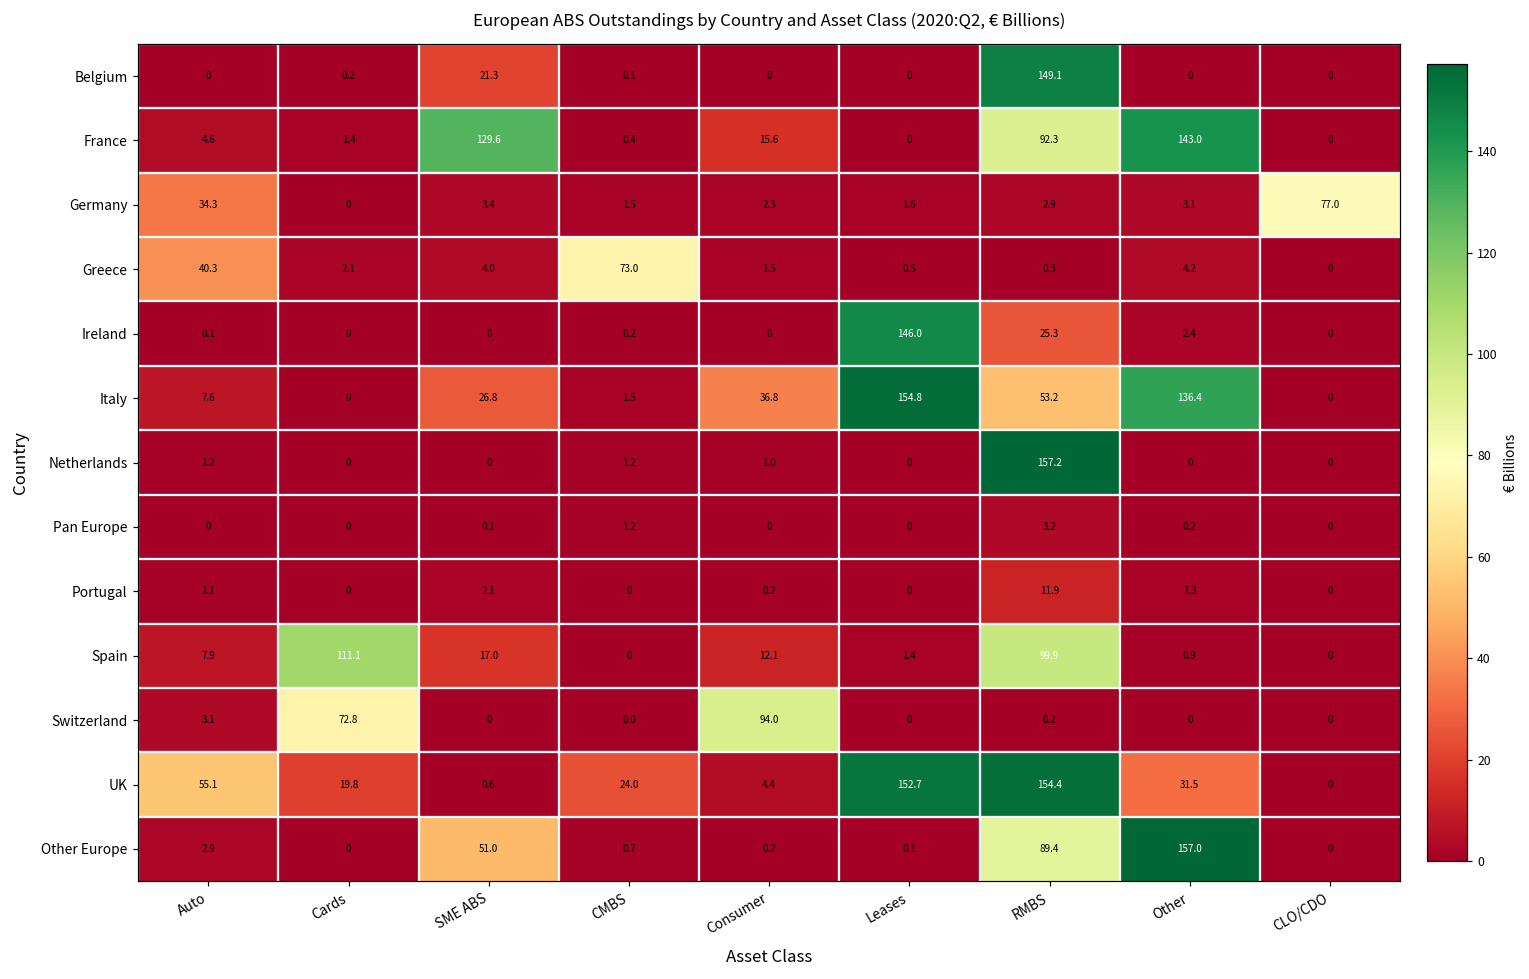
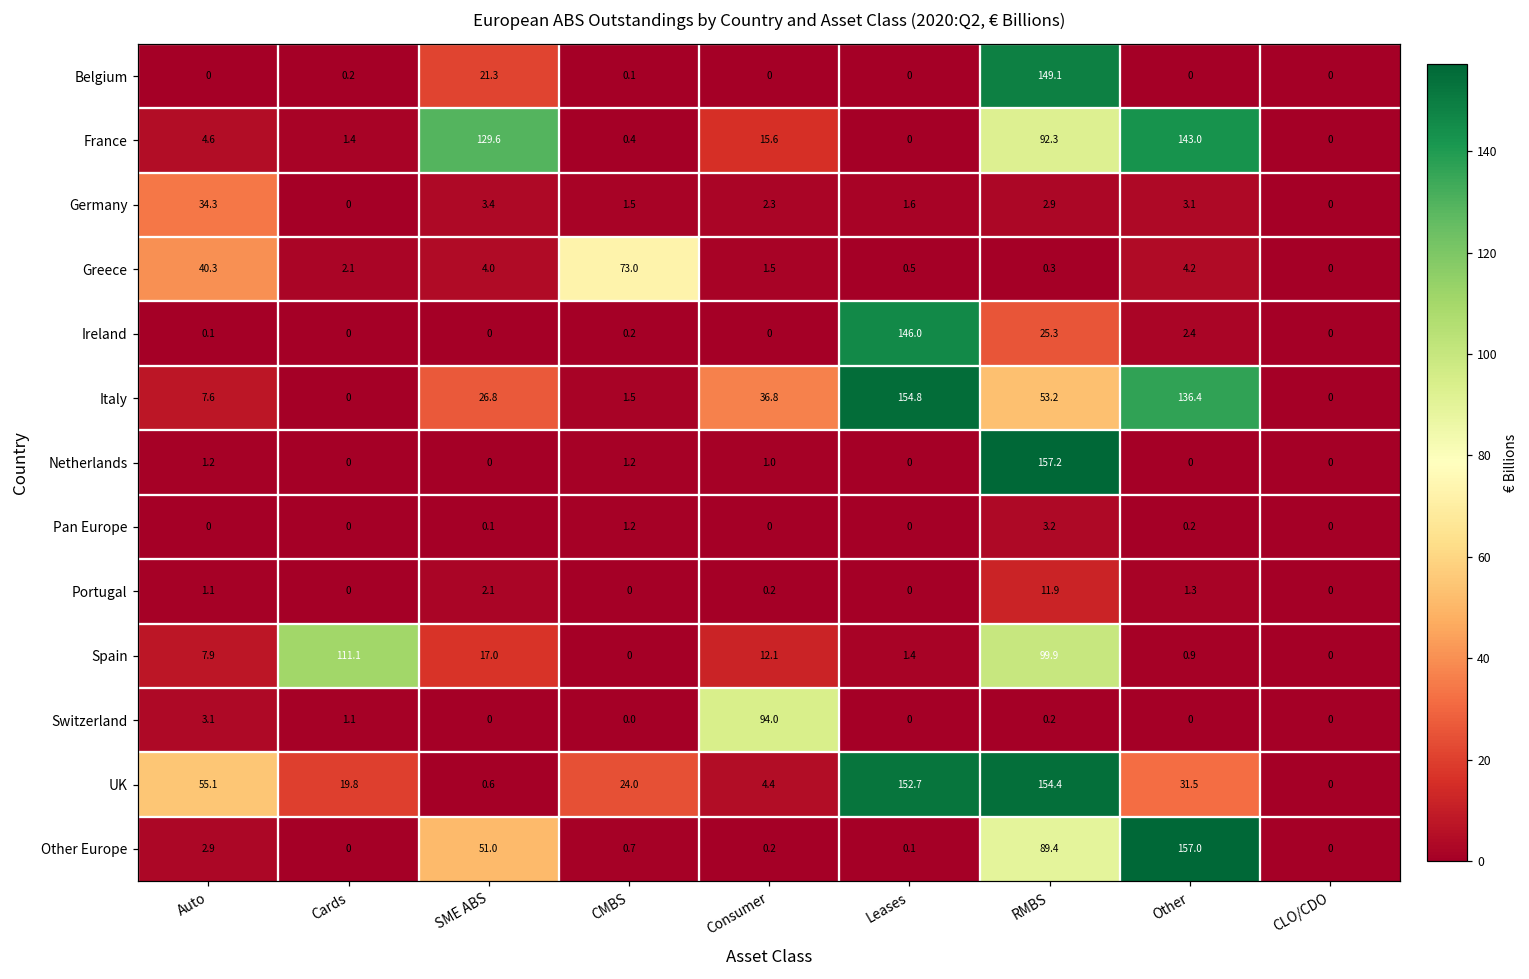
Germany, CLO/CDO: 77.0 -> 0
Switzerland, Cards: 72.8 -> 1.1
